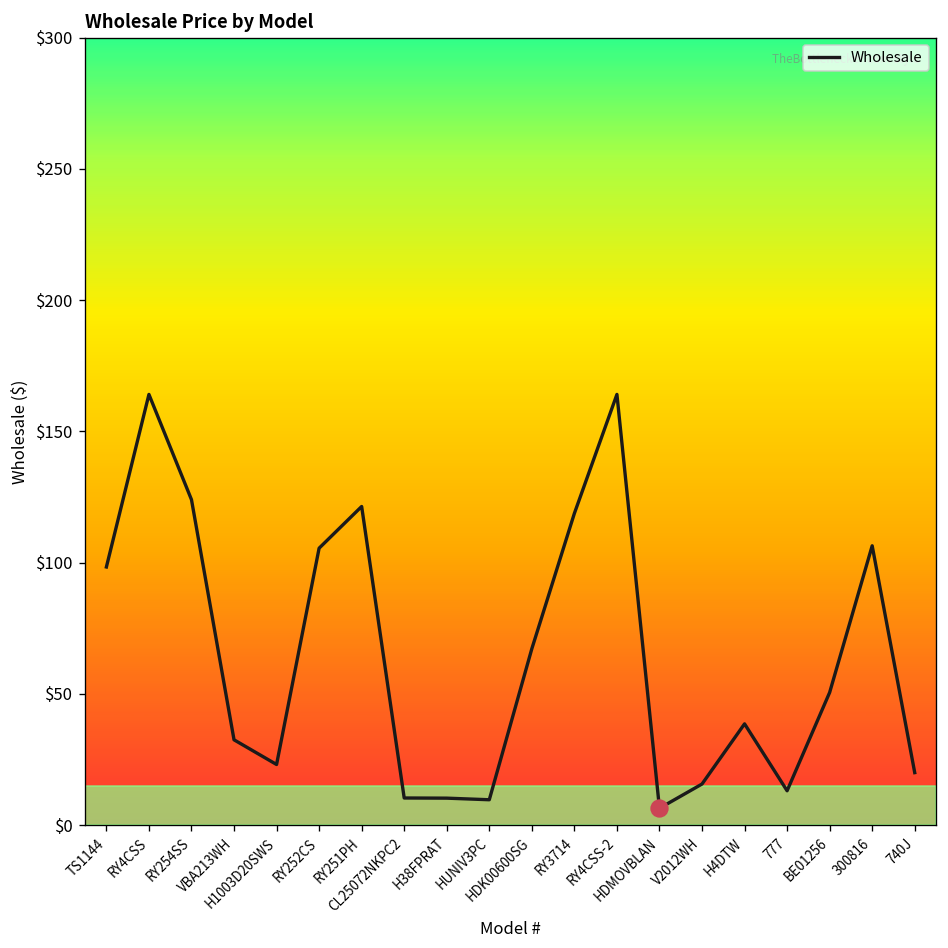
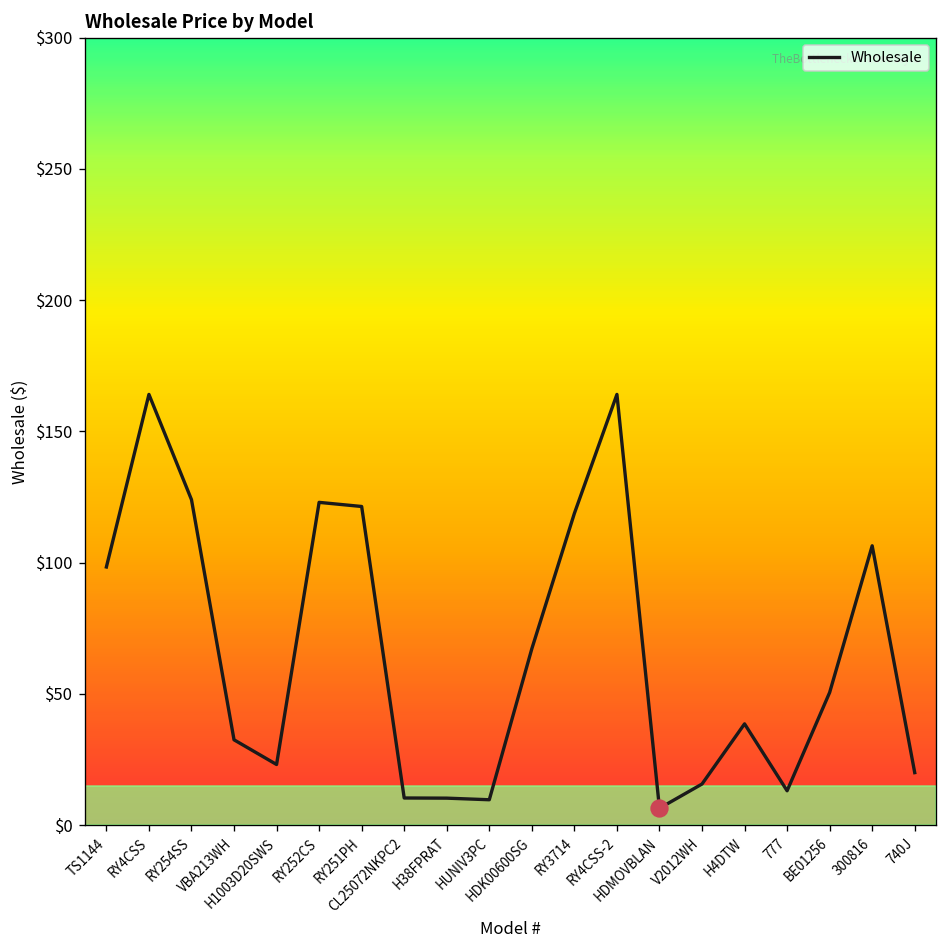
Wholesale, RY252CS: $105 -> $123
